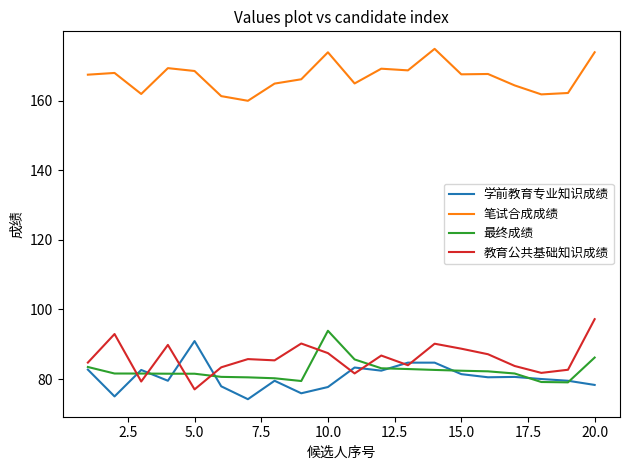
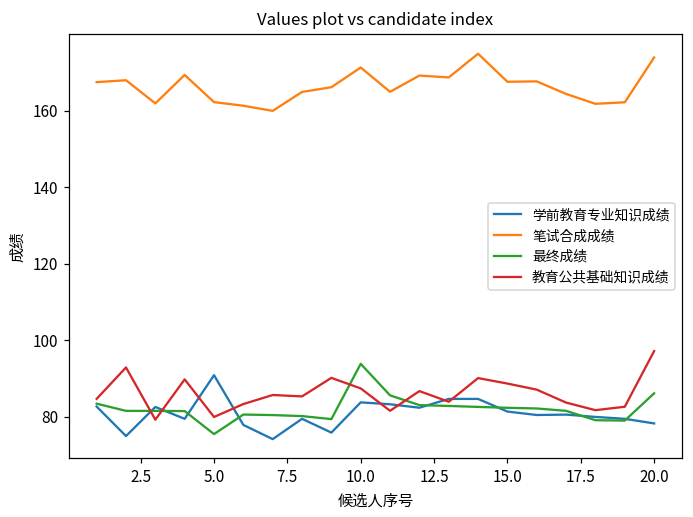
笔试合成成绩, 5.0: 168 -> 162
最终成绩, 5.0: 82 -> 76
教育公共基础知识成绩, 5.0: 77 -> 80
学前教育专业知识成绩, 10.0: 78 -> 84
笔试合成成绩, 10.0: 174 -> 171
